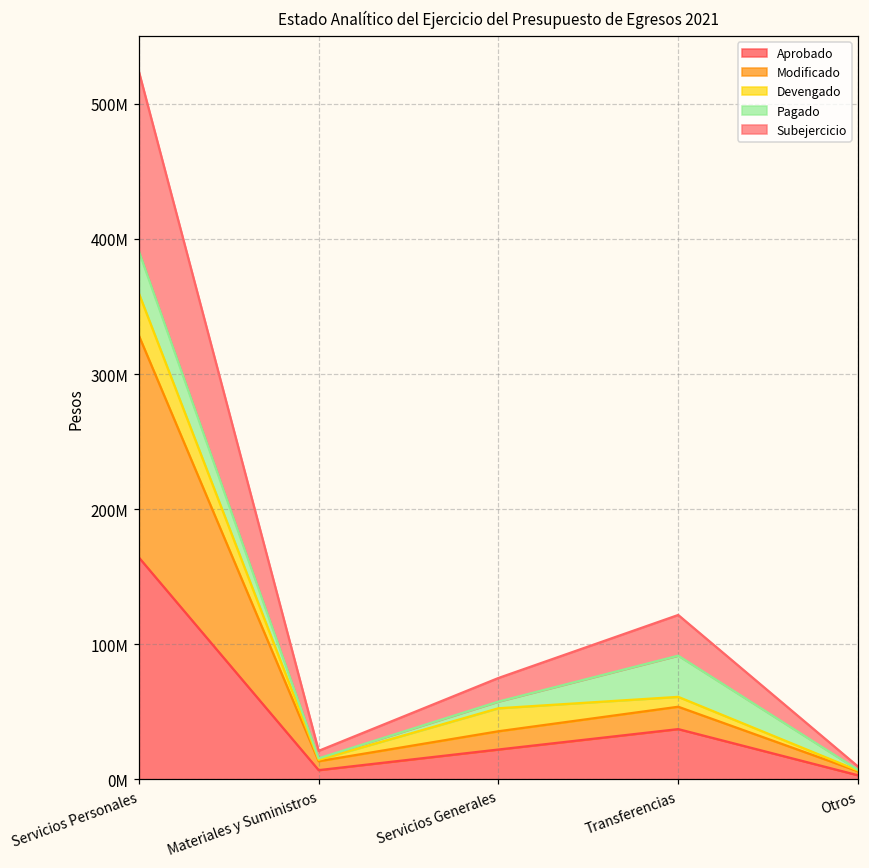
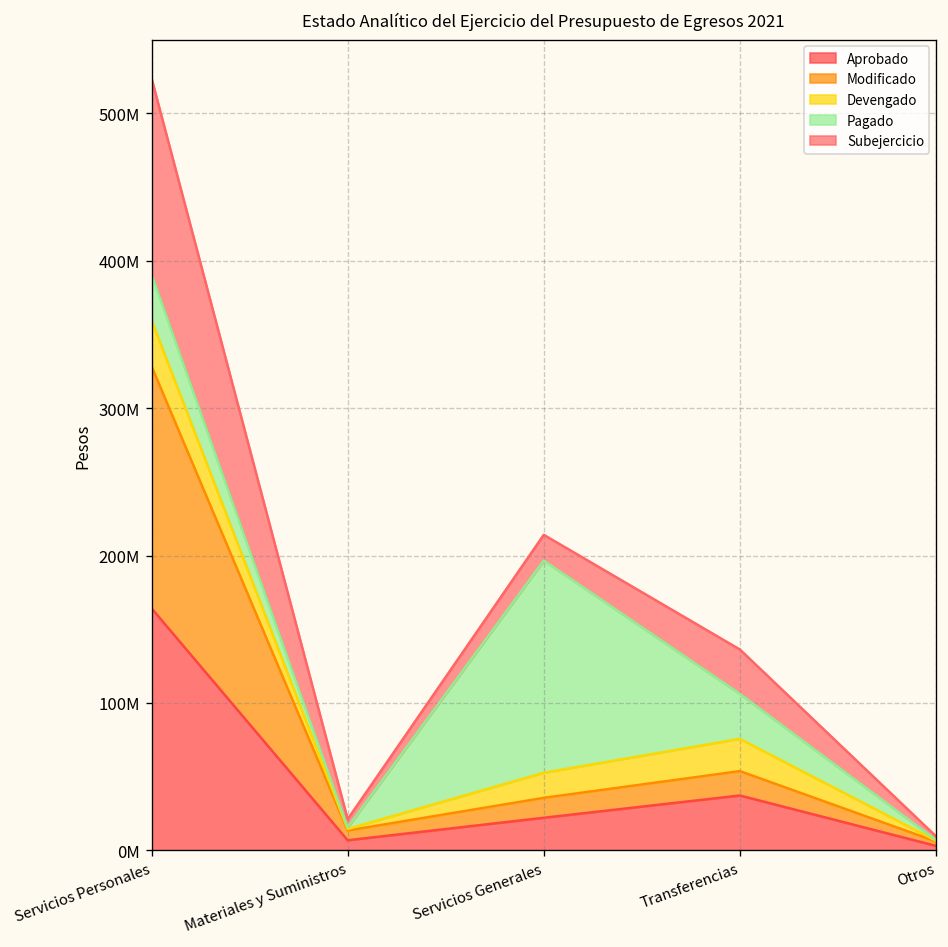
Pagado, Servicios Generales: 5000000 -> 144000000
Devengado, Transferencias: 7000000 -> 22000000
